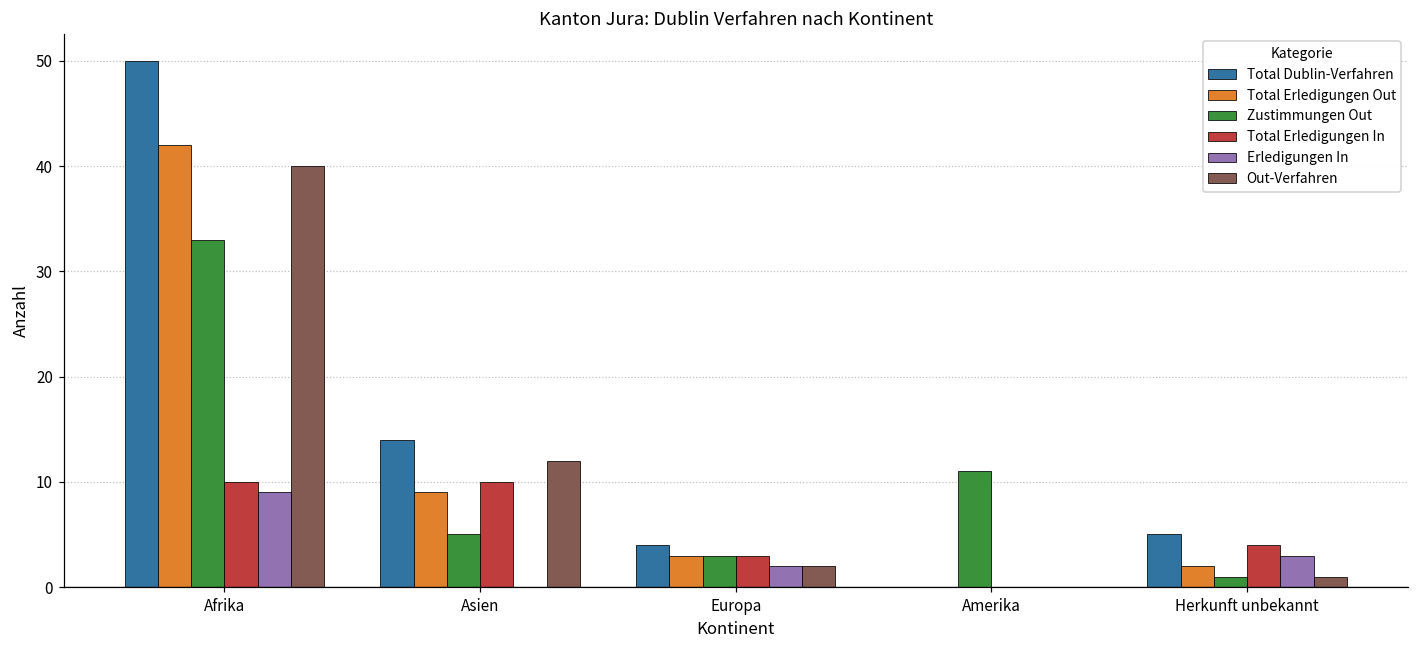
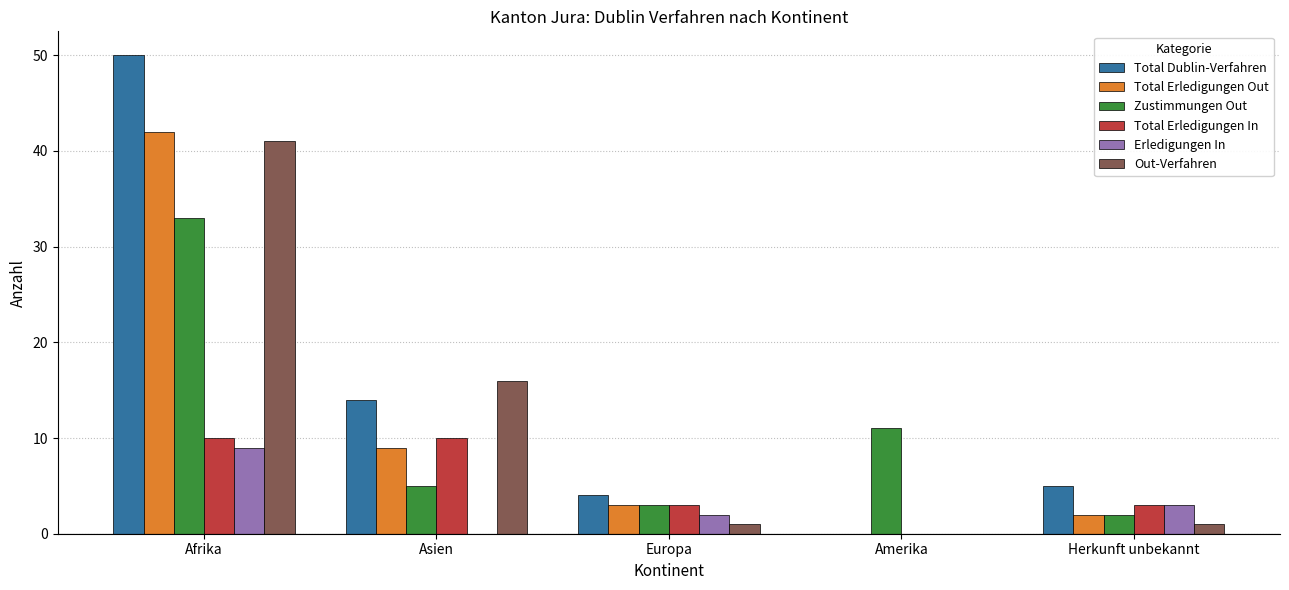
Out-Verfahren, Afrika: 40 -> 41
Out-Verfahren, Asien: 12 -> 16
Out-Verfahren, Europa: 2 -> 1
Zustimmungen Out, Herkunft unbekannt: 1 -> 2
Total Erledigungen In, Herkunft unbekannt: 4 -> 3
